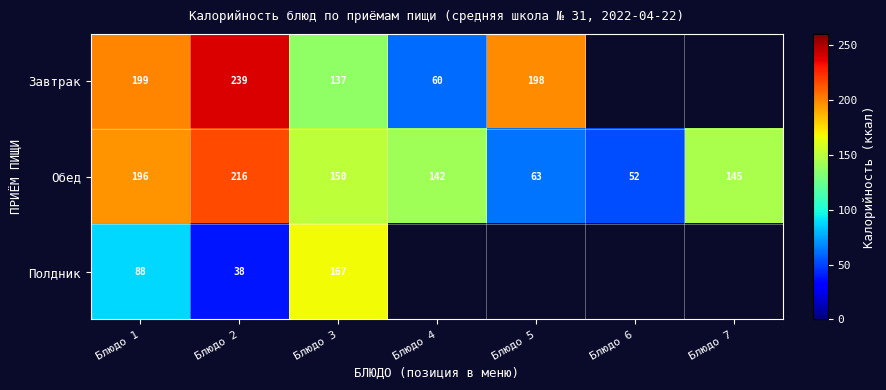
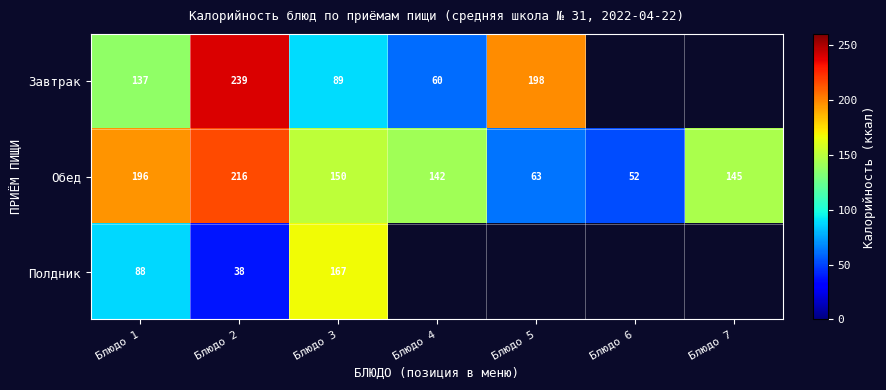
Завтрак, Блюдо 1: 199 -> 137
Завтрак, Блюдо 3: 137 -> 89
